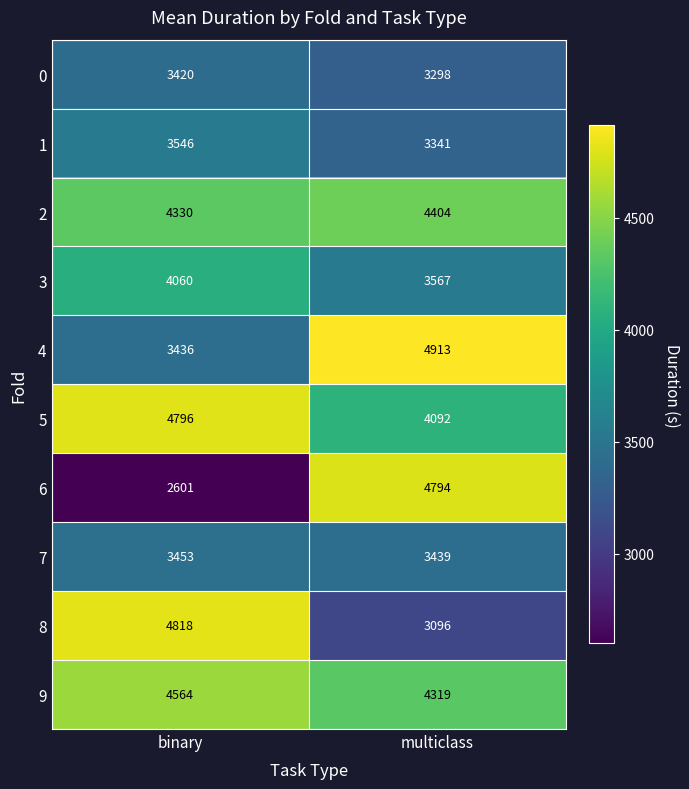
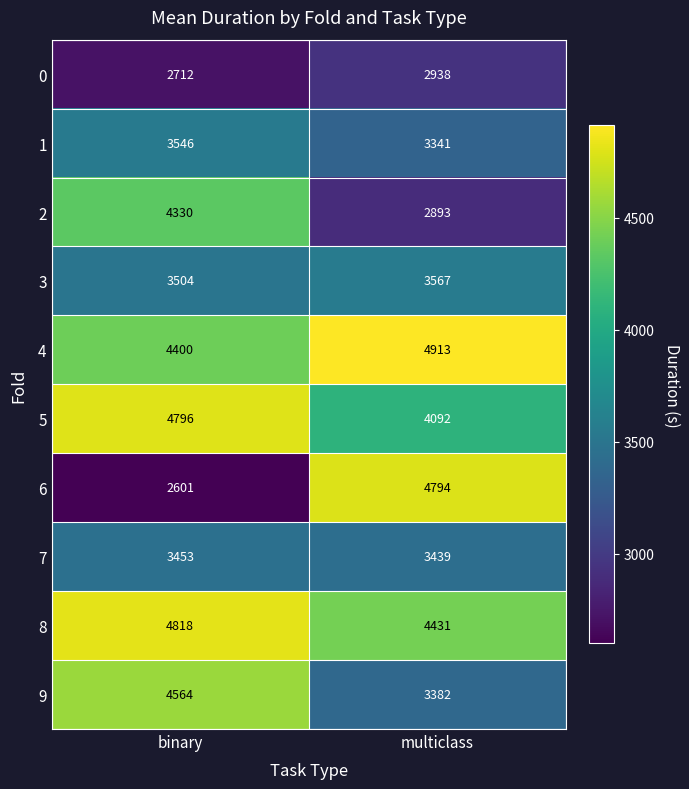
0, binary: 3420 -> 2712
0, multiclass: 3298 -> 2938
2, multiclass: 4404 -> 2893
3, binary: 4060 -> 3504
4, binary: 3436 -> 4400
8, multiclass: 3096 -> 4431
9, multiclass: 4319 -> 3382
